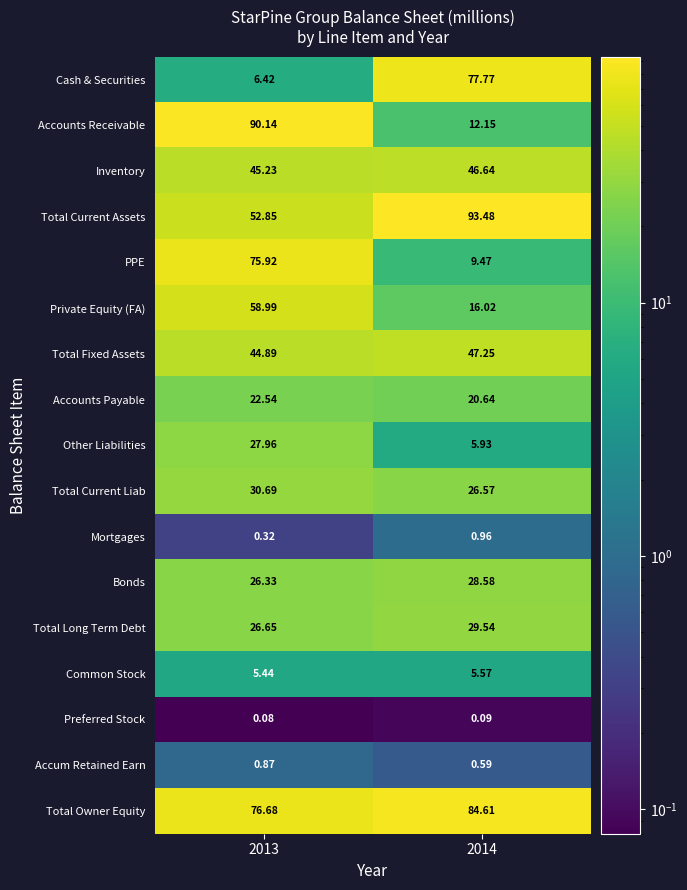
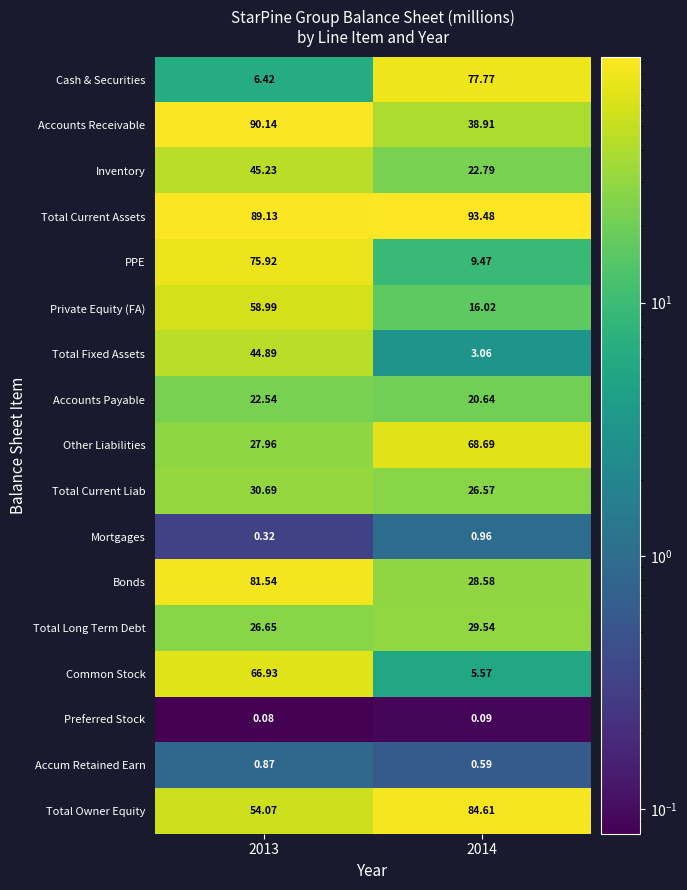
Accounts Receivable, 2014: 12.15 -> 38.91
Inventory, 2014: 46.64 -> 22.79
Total Current Assets, 2013: 52.85 -> 89.13
Total Fixed Assets, 2014: 47.25 -> 3.06
Other Liabilities, 2014: 5.93 -> 68.69
Bonds, 2013: 26.33 -> 81.54
Common Stock, 2013: 5.44 -> 66.93
Total Owner Equity, 2013: 76.68 -> 54.07
